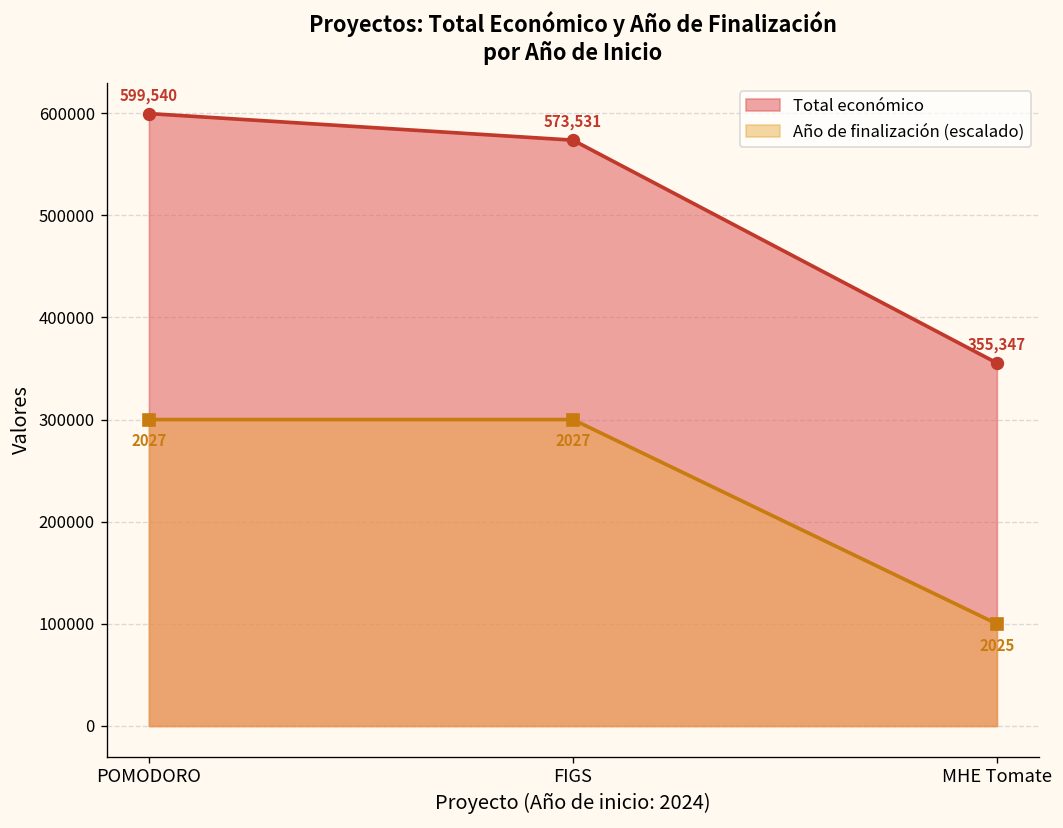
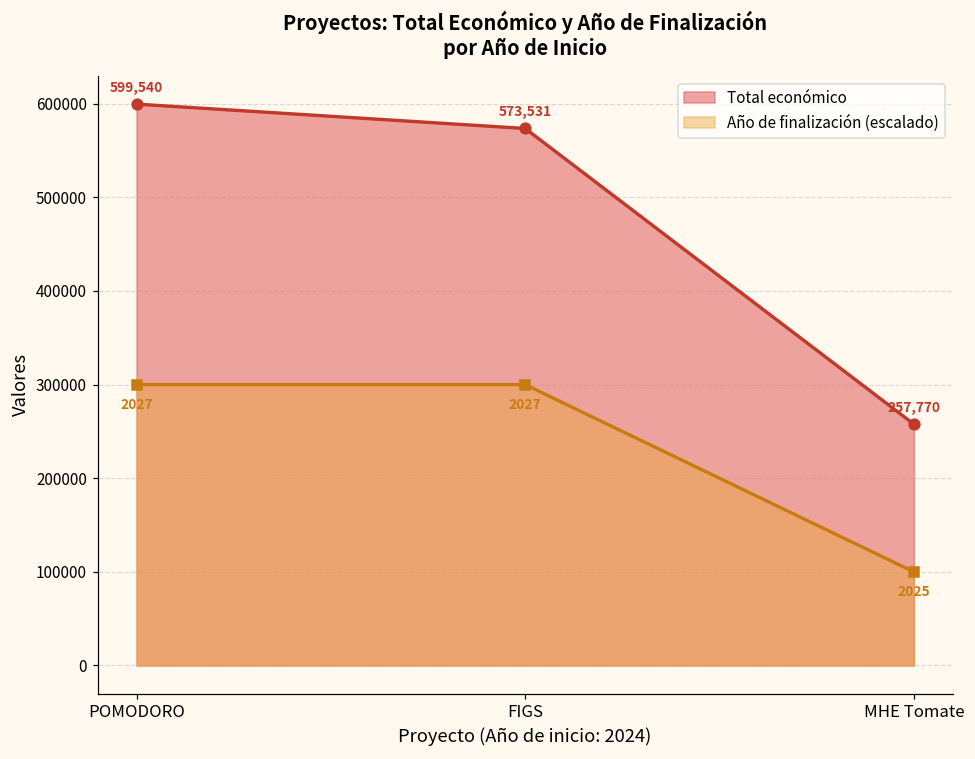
Total económico, MHE Tomate: 355,347 -> 257,770
